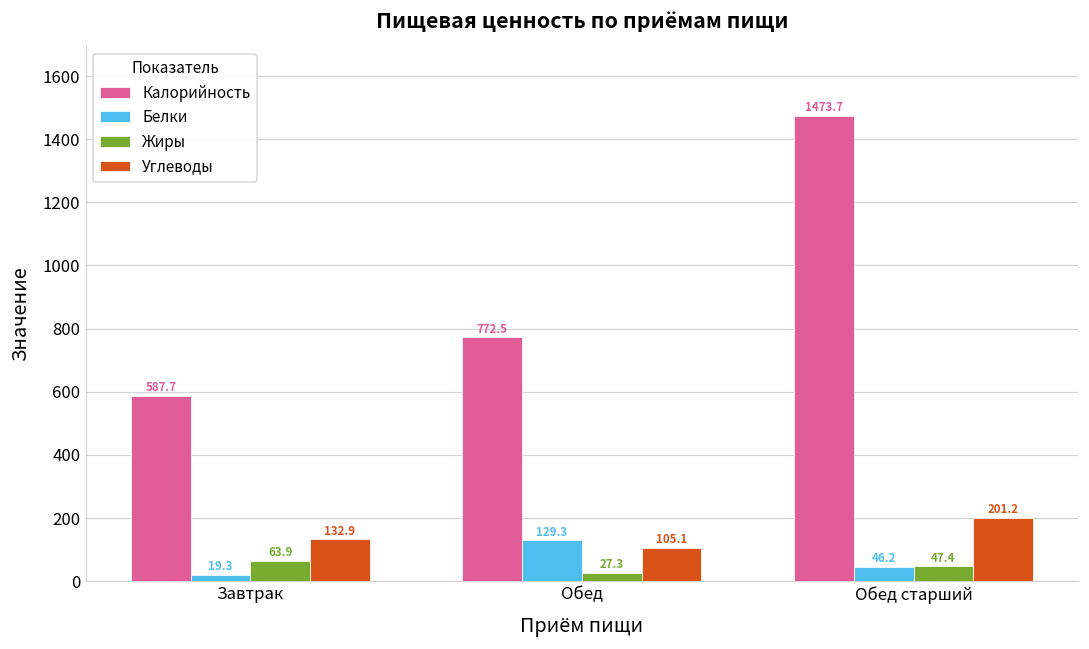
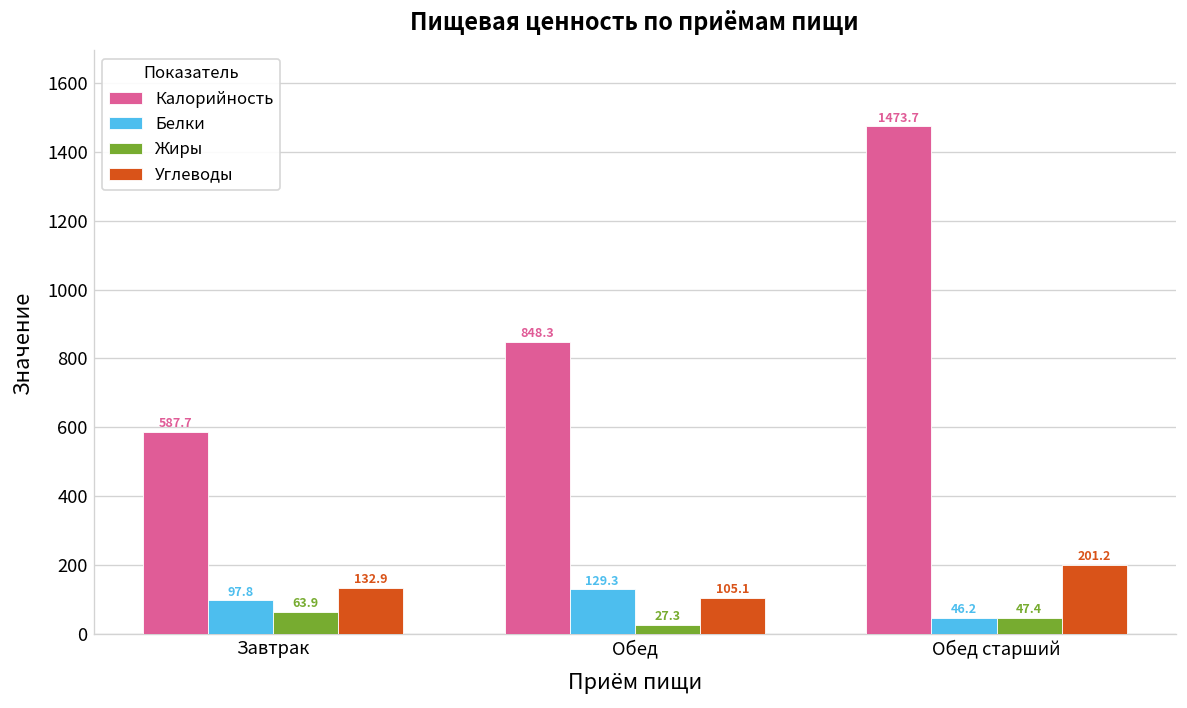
Белки, Завтрак: 19.3 -> 97.8
Калорийность, Обед: 772.5 -> 848.3
